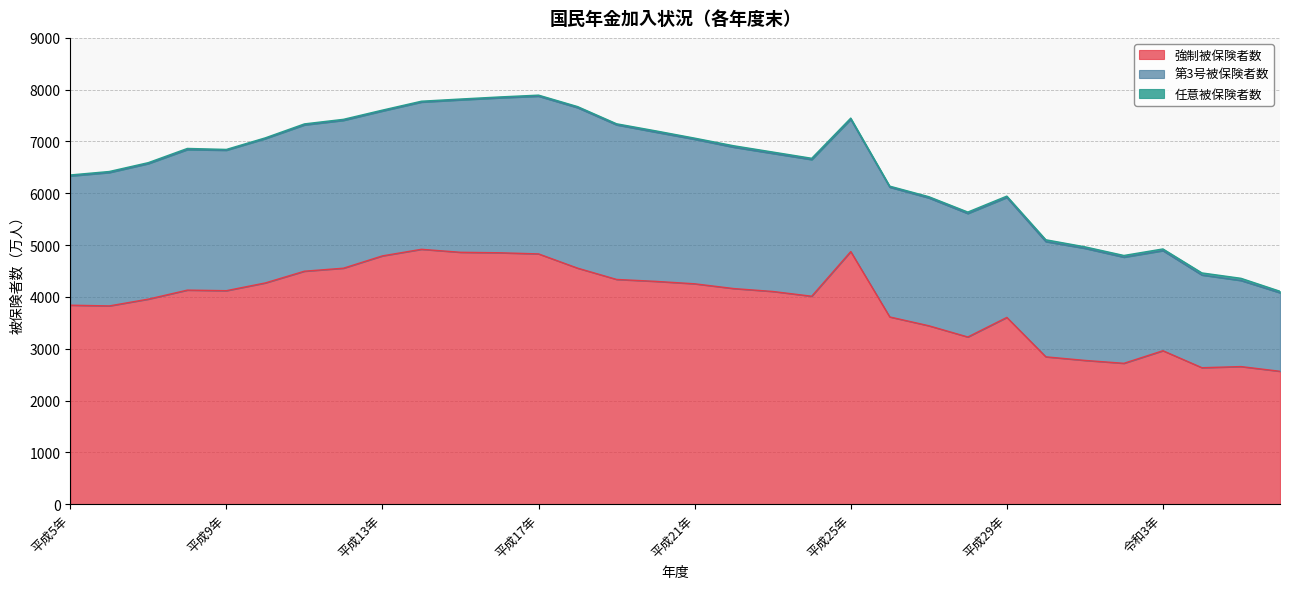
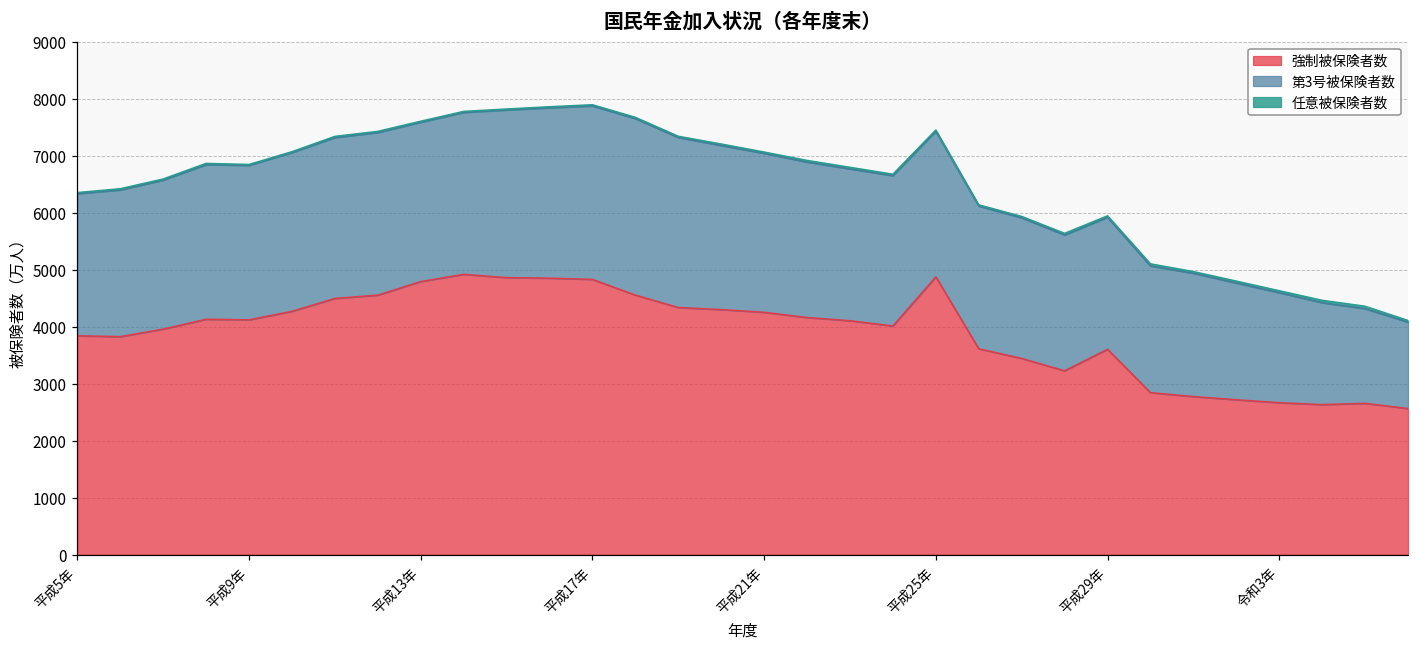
強制被保険者数, 令和3年: 3000 -> 2700
